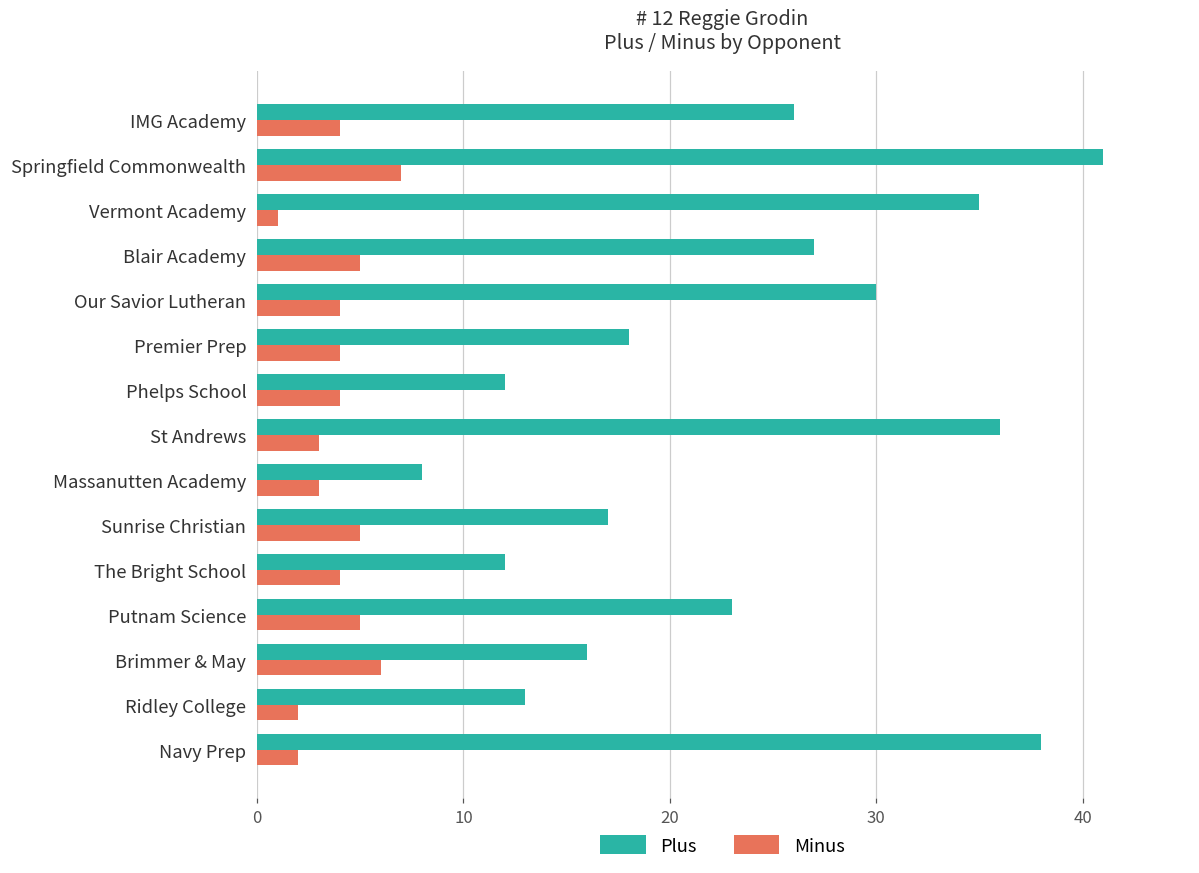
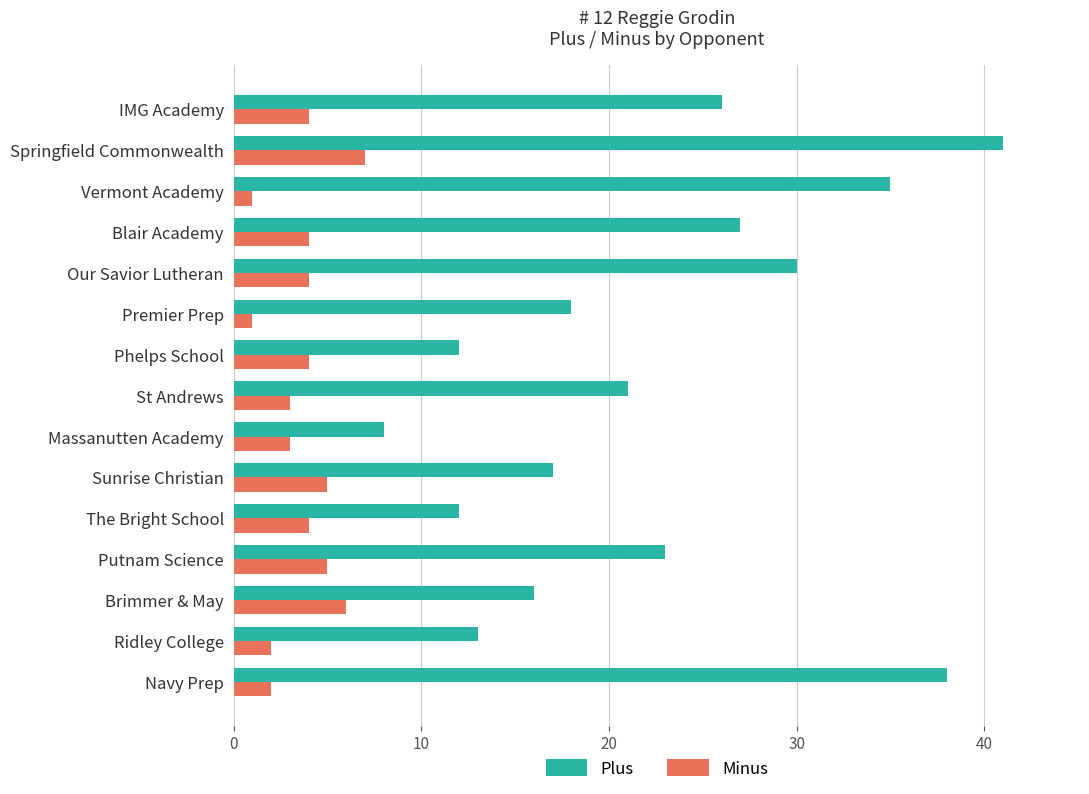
Minus, Blair Academy: 5 -> 4
Minus, Premier Prep: 4 -> 1
Plus, St Andrews: 36 -> 21
